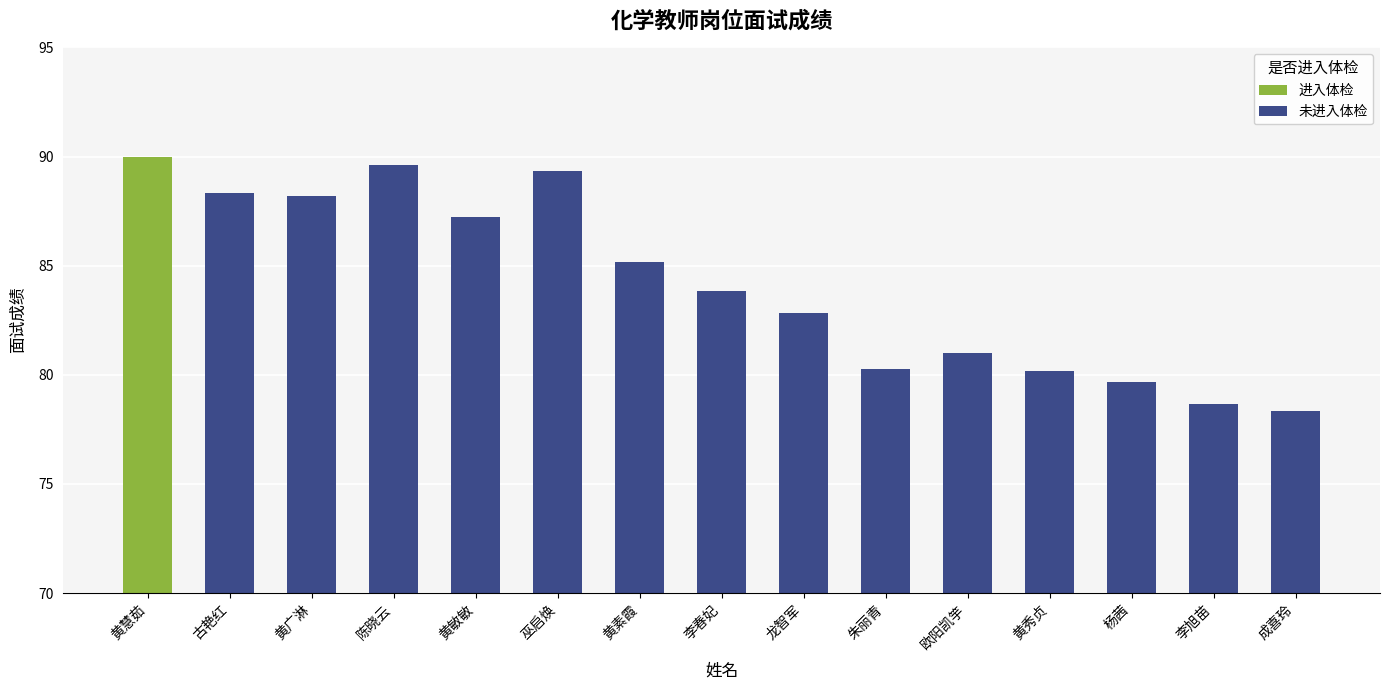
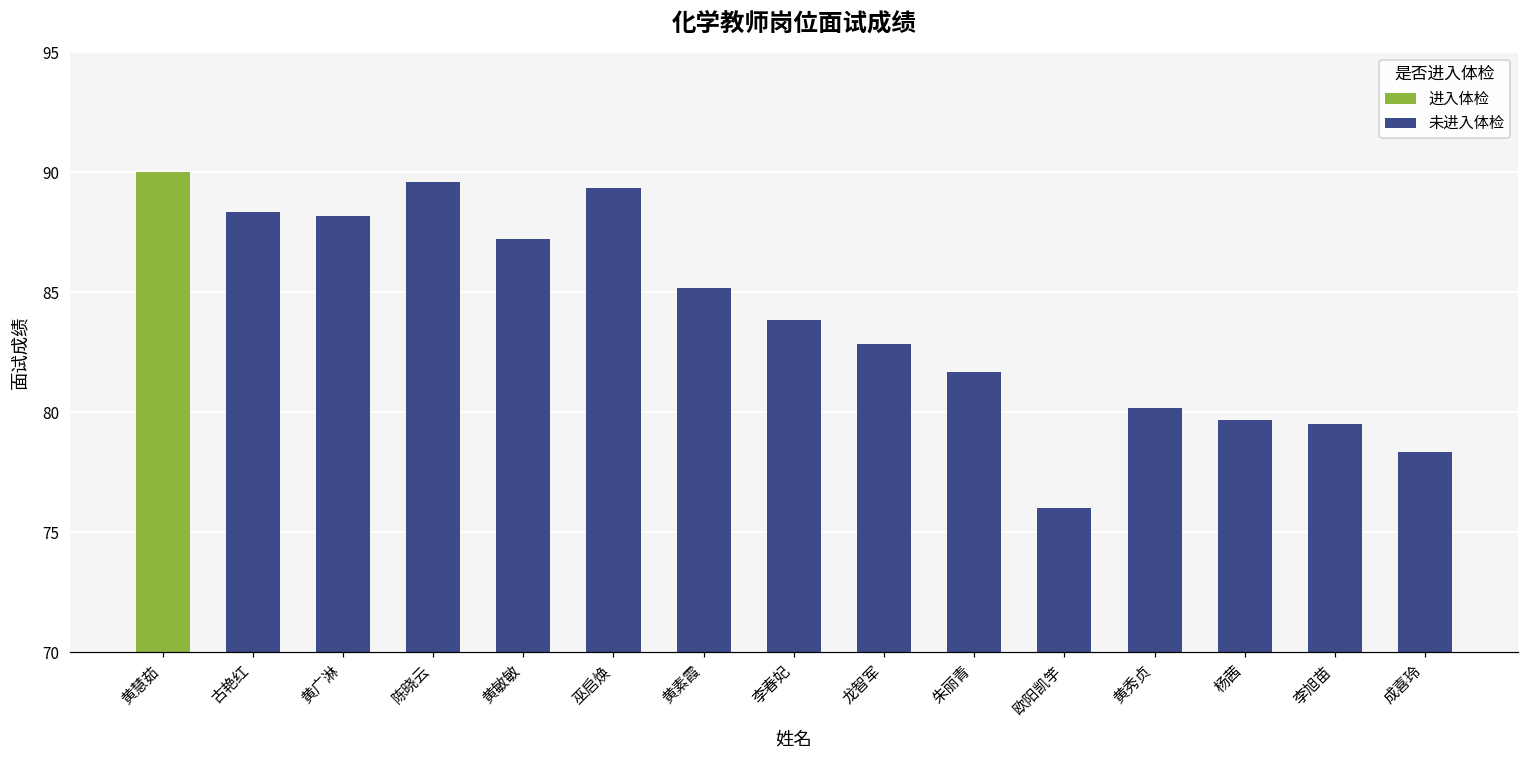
未进入体检, 朱丽青: 80.3 -> 81.7
未进入体检, 欧阳凯竽: 81 -> 76
未进入体检, 李旭苗: 78.7 -> 79.5
